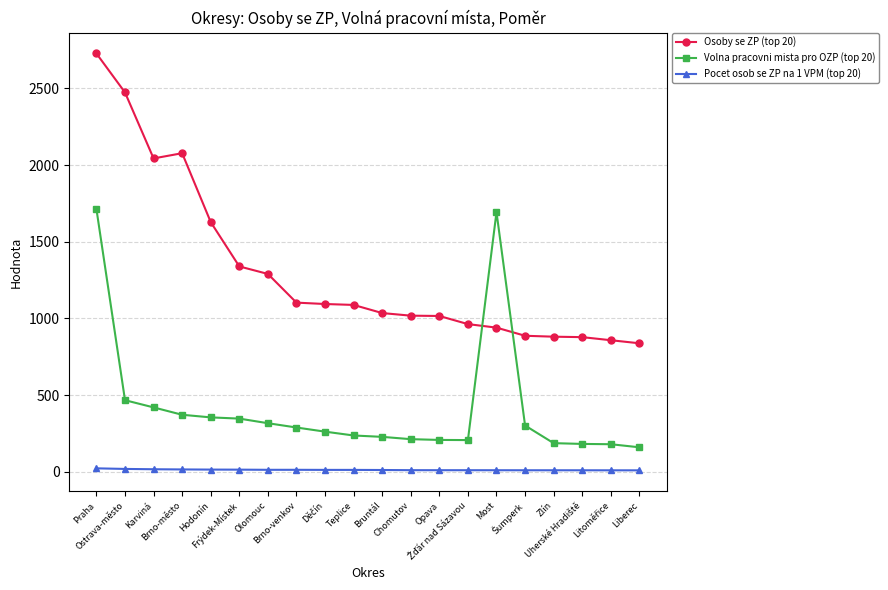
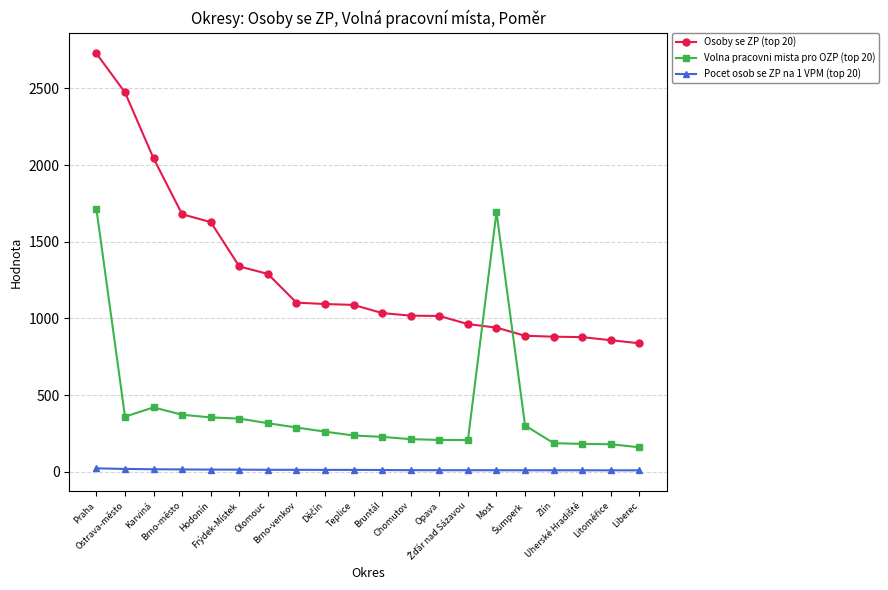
Volna pracovni mista pro OZP (top 20), Ostrava-město: 470 -> 360
Osoby se ZP (top 20), Brno-město: 2080 -> 1680
